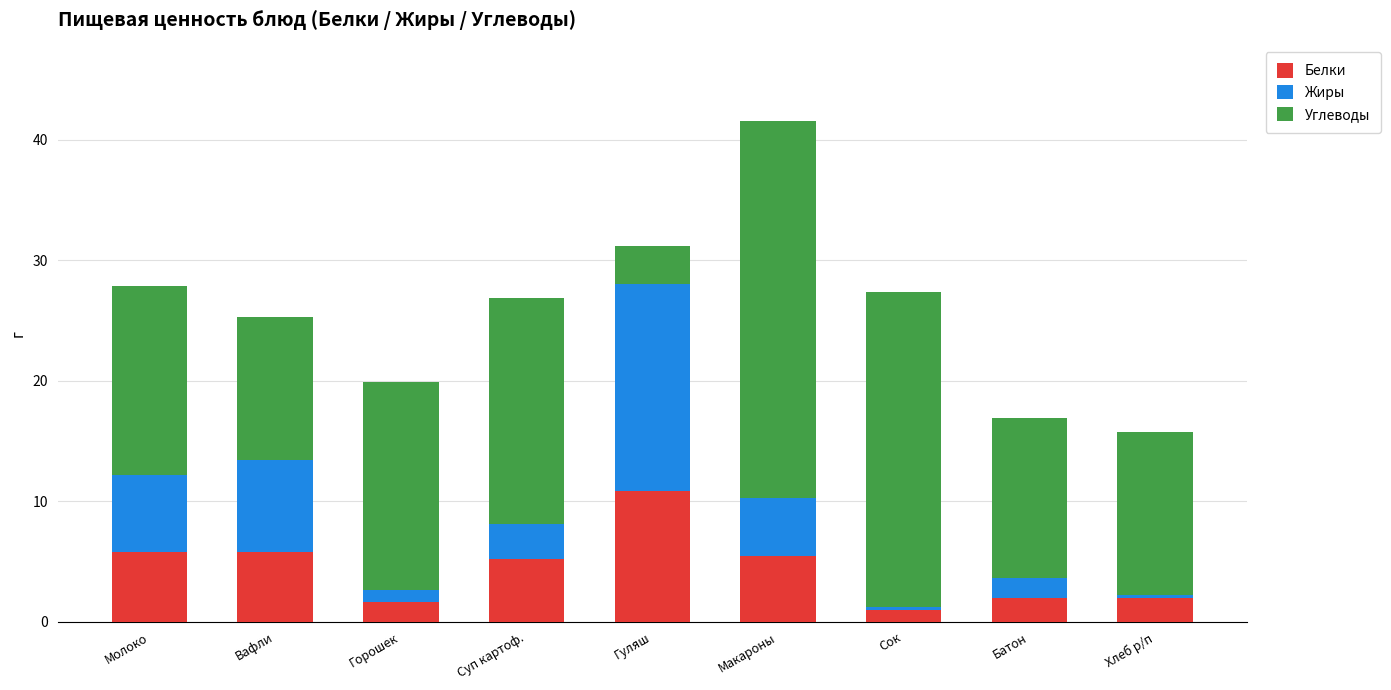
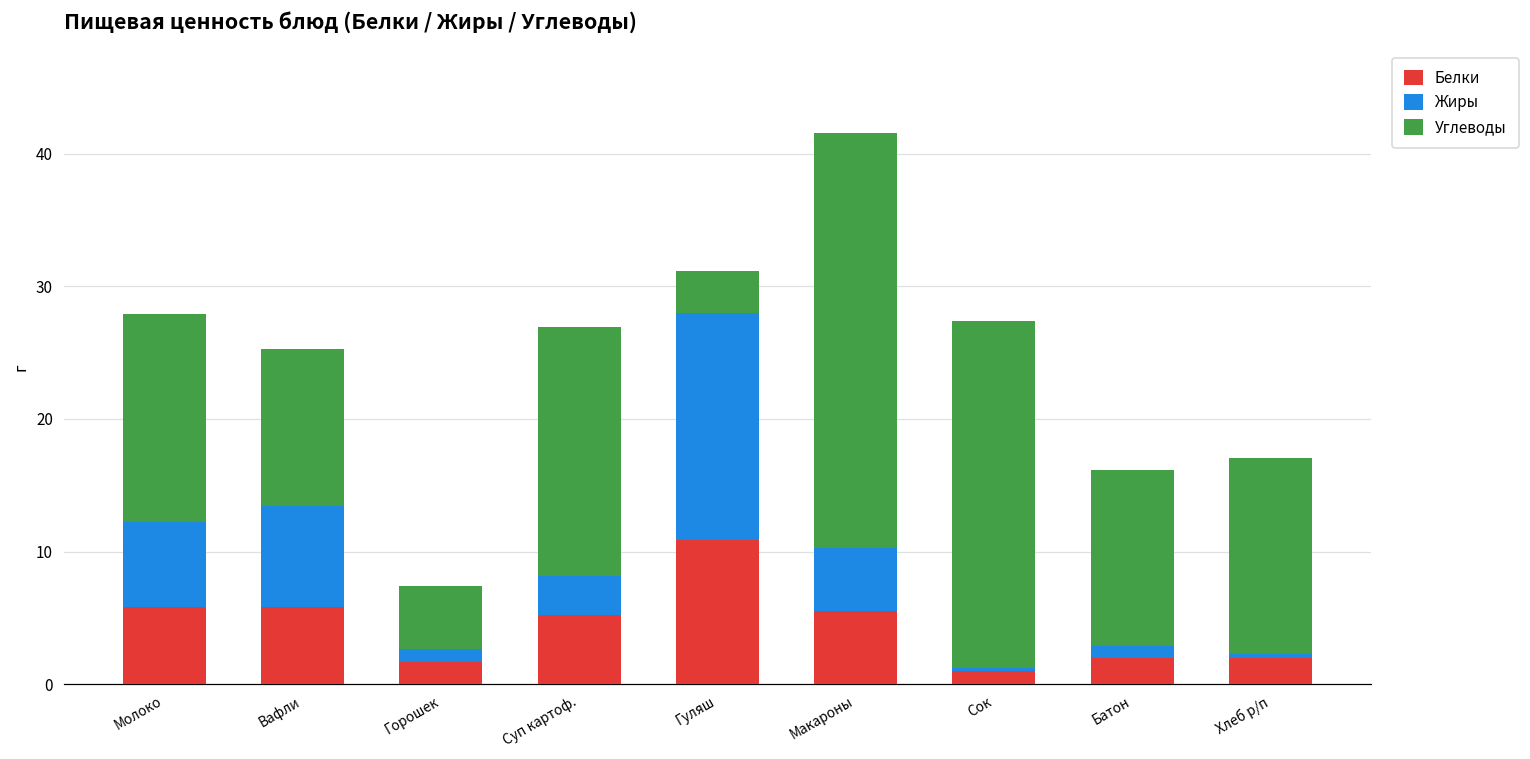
Углеводы, Горошек: 17.3 -> 4.7
Жиры, Батон: 1.6 -> 0.9
Углеводы, Хлеб р/п: 13.5 -> 14.8
